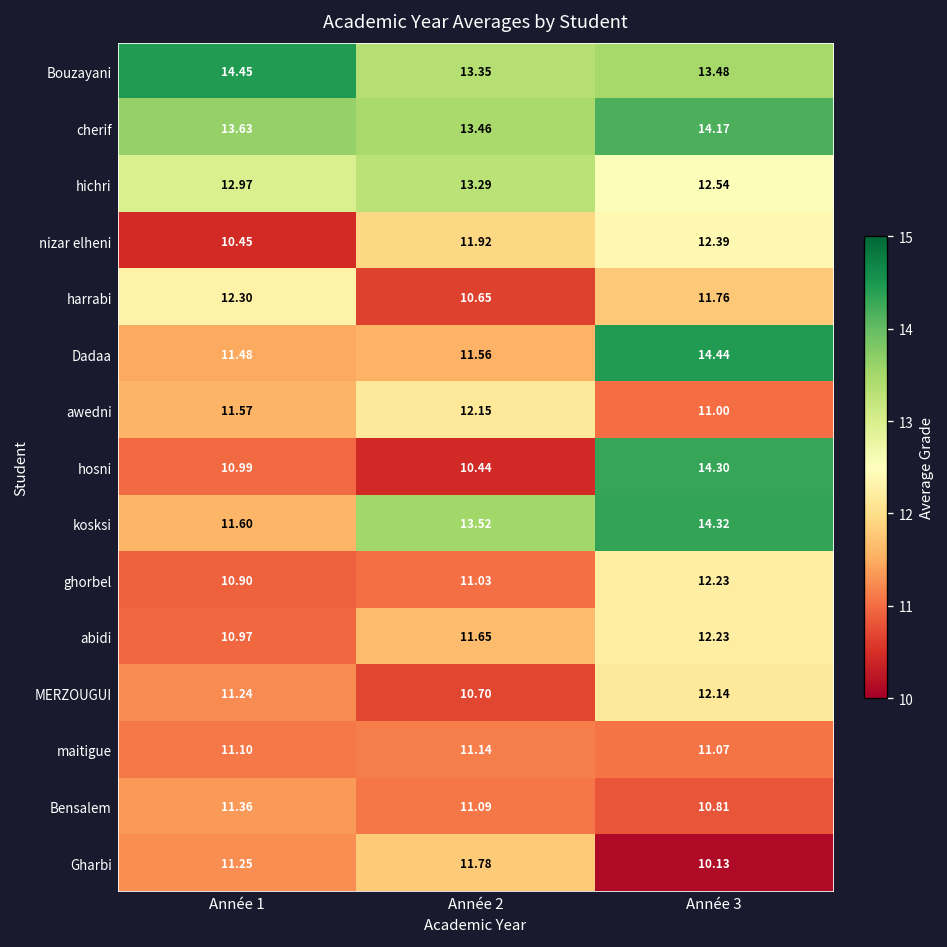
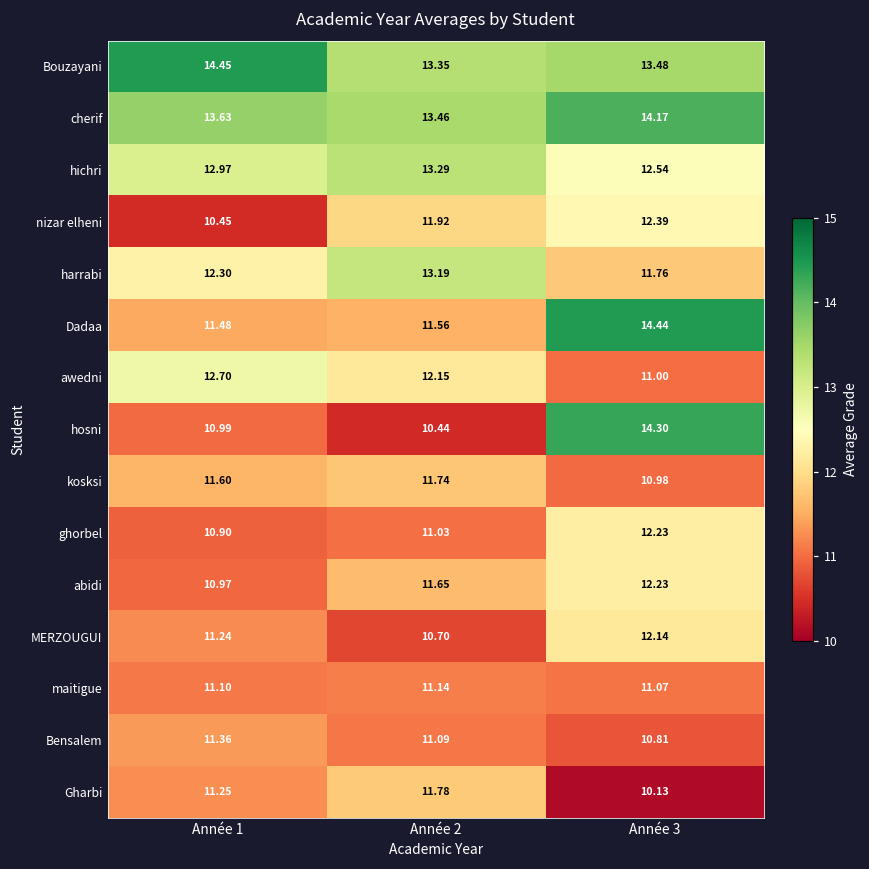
harrabi, Année 2: 10.65 -> 13.19
awedni, Année 1: 11.57 -> 12.70
kosksi, Année 2: 13.52 -> 11.74
kosksi, Année 3: 14.32 -> 10.98
